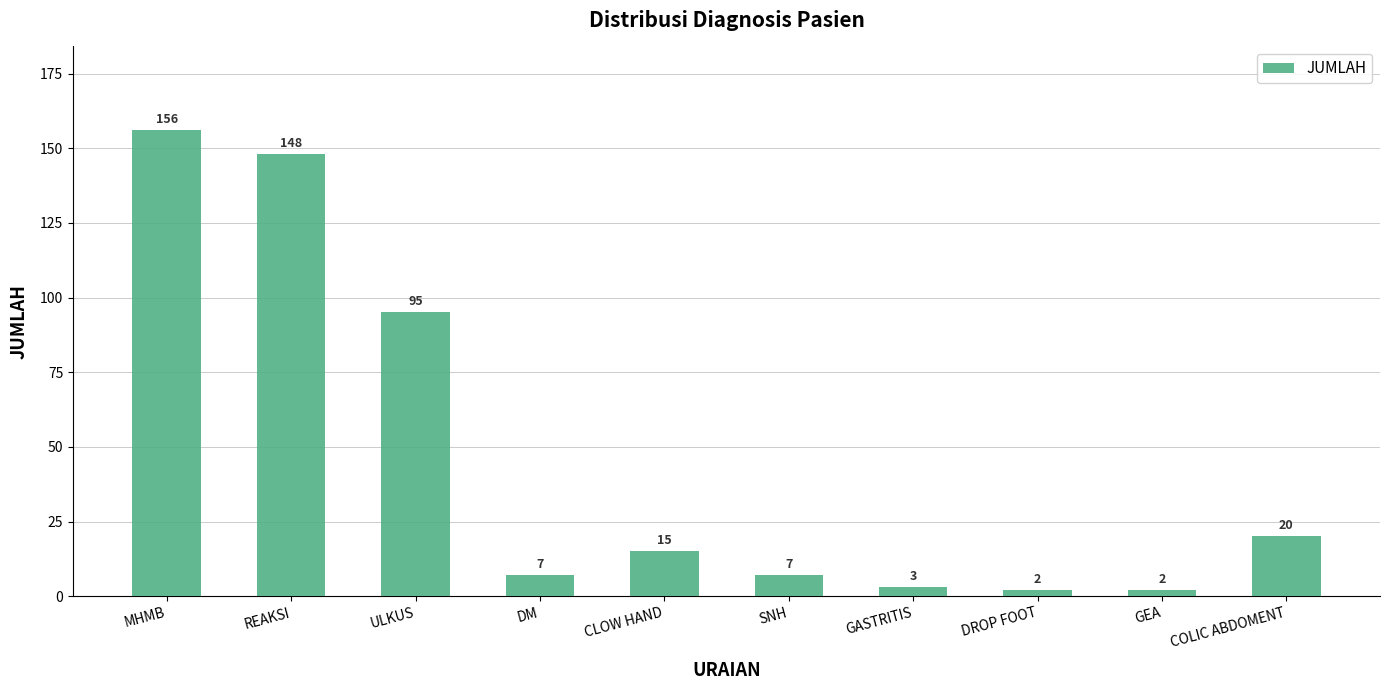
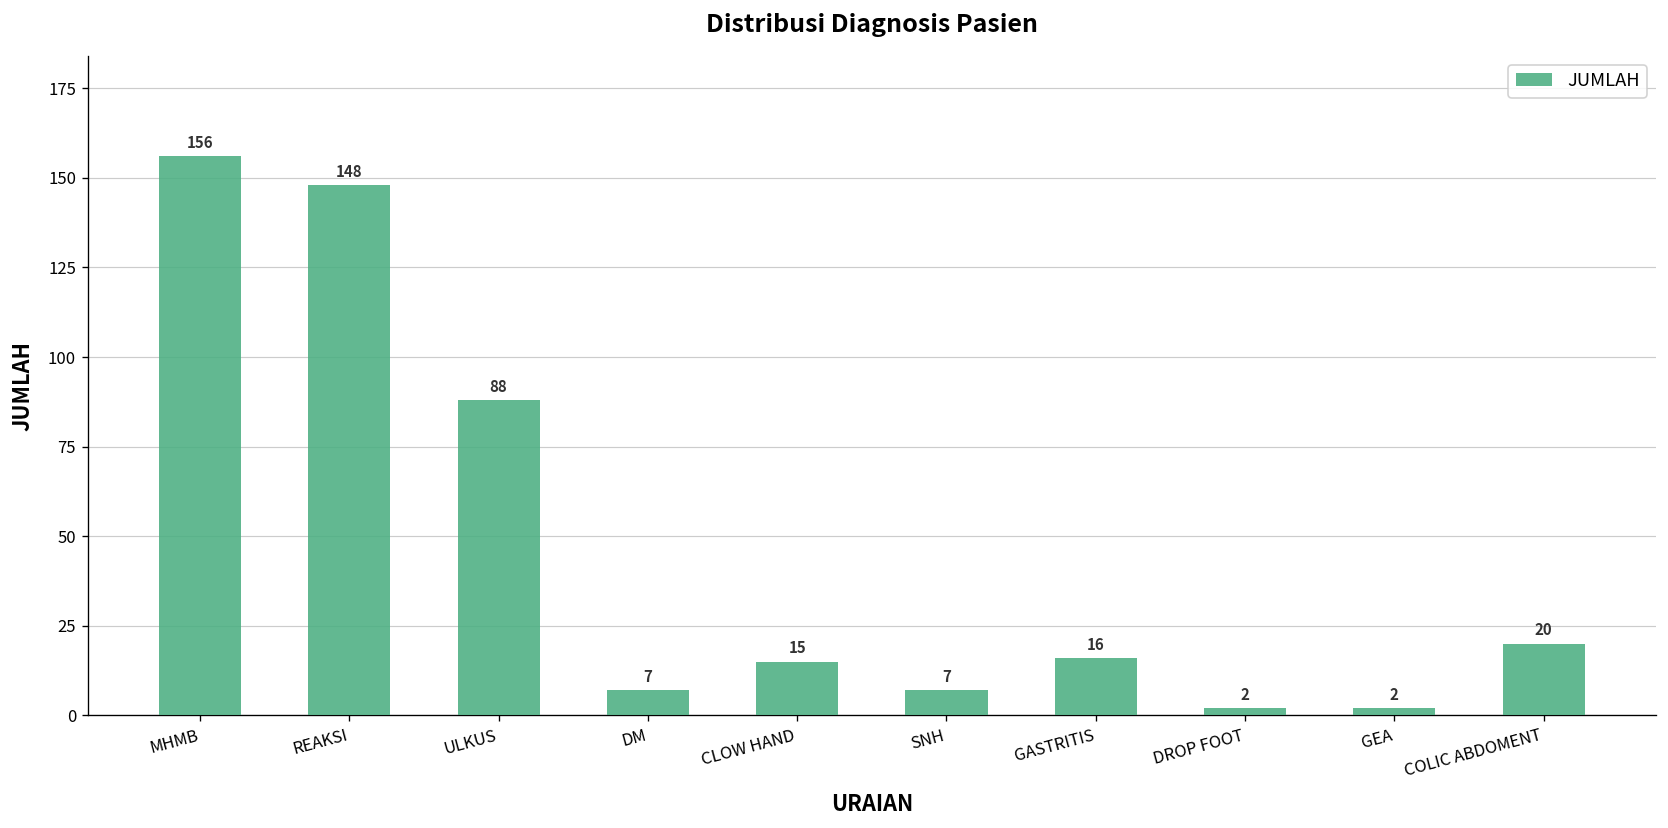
ULKUS: 95 -> 88
GASTRITIS: 3 -> 16
